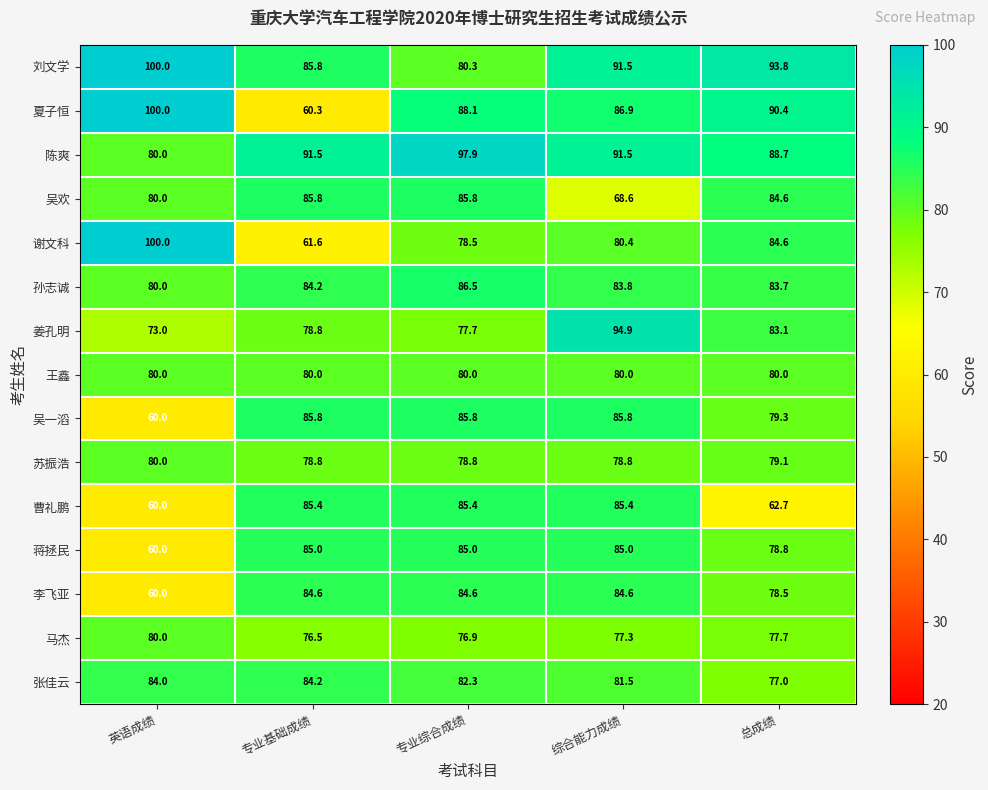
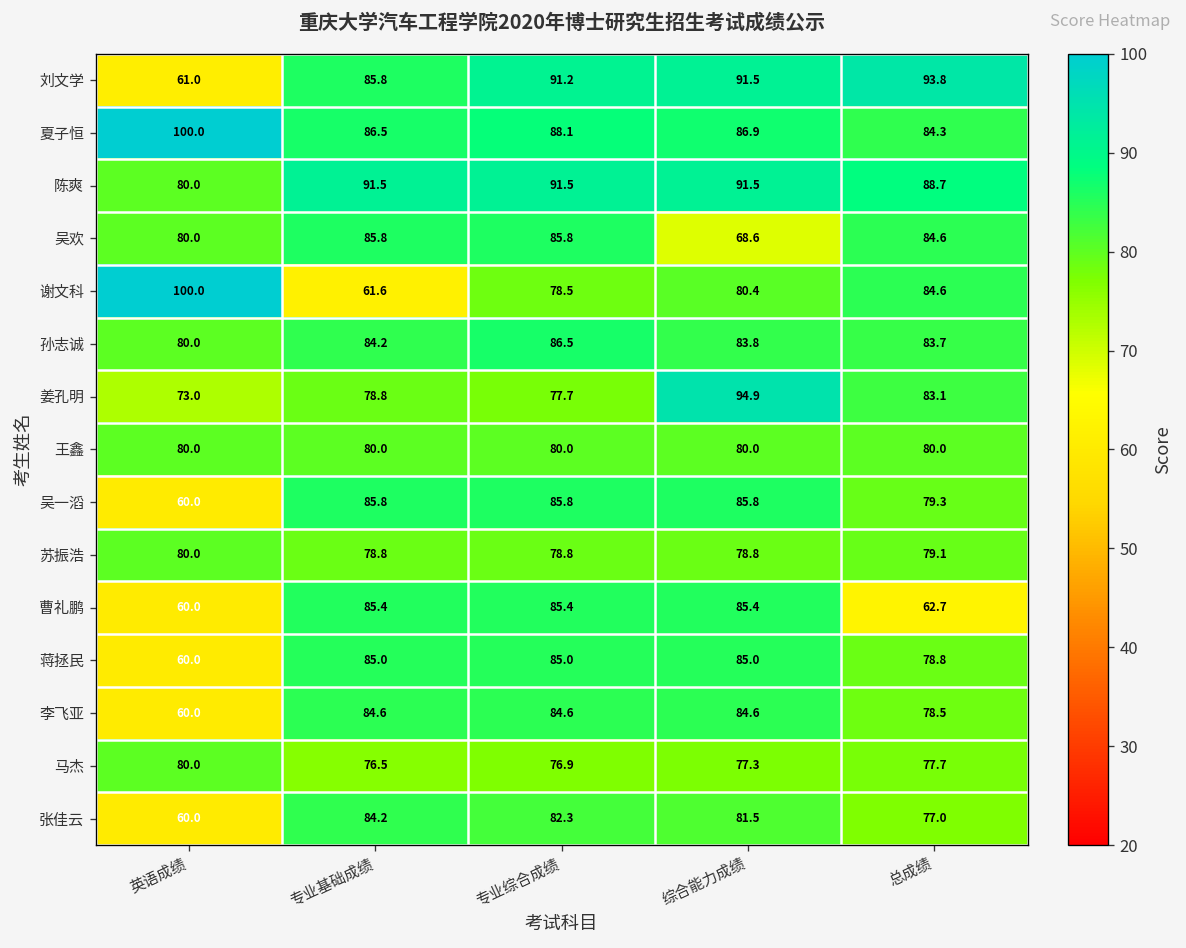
刘文学, 英语成绩: 100.0 -> 61.0
刘文学, 专业综合成绩: 80.3 -> 91.2
夏子恒, 专业基础成绩: 60.3 -> 86.5
夏子恒, 总成绩: 90.4 -> 84.3
陈爽, 专业综合成绩: 97.9 -> 91.5
张佳云, 英语成绩: 84.0 -> 60.0
